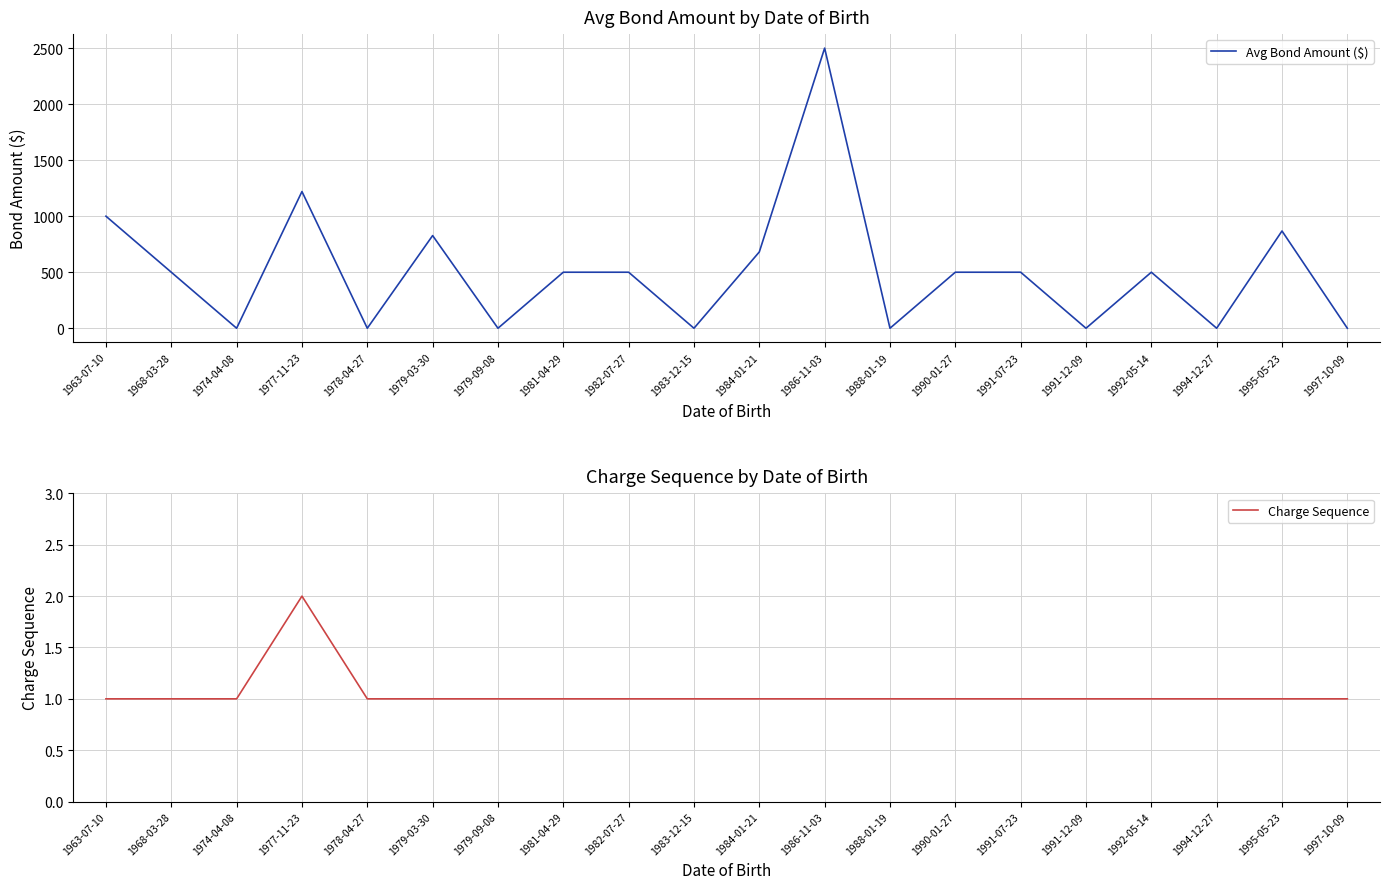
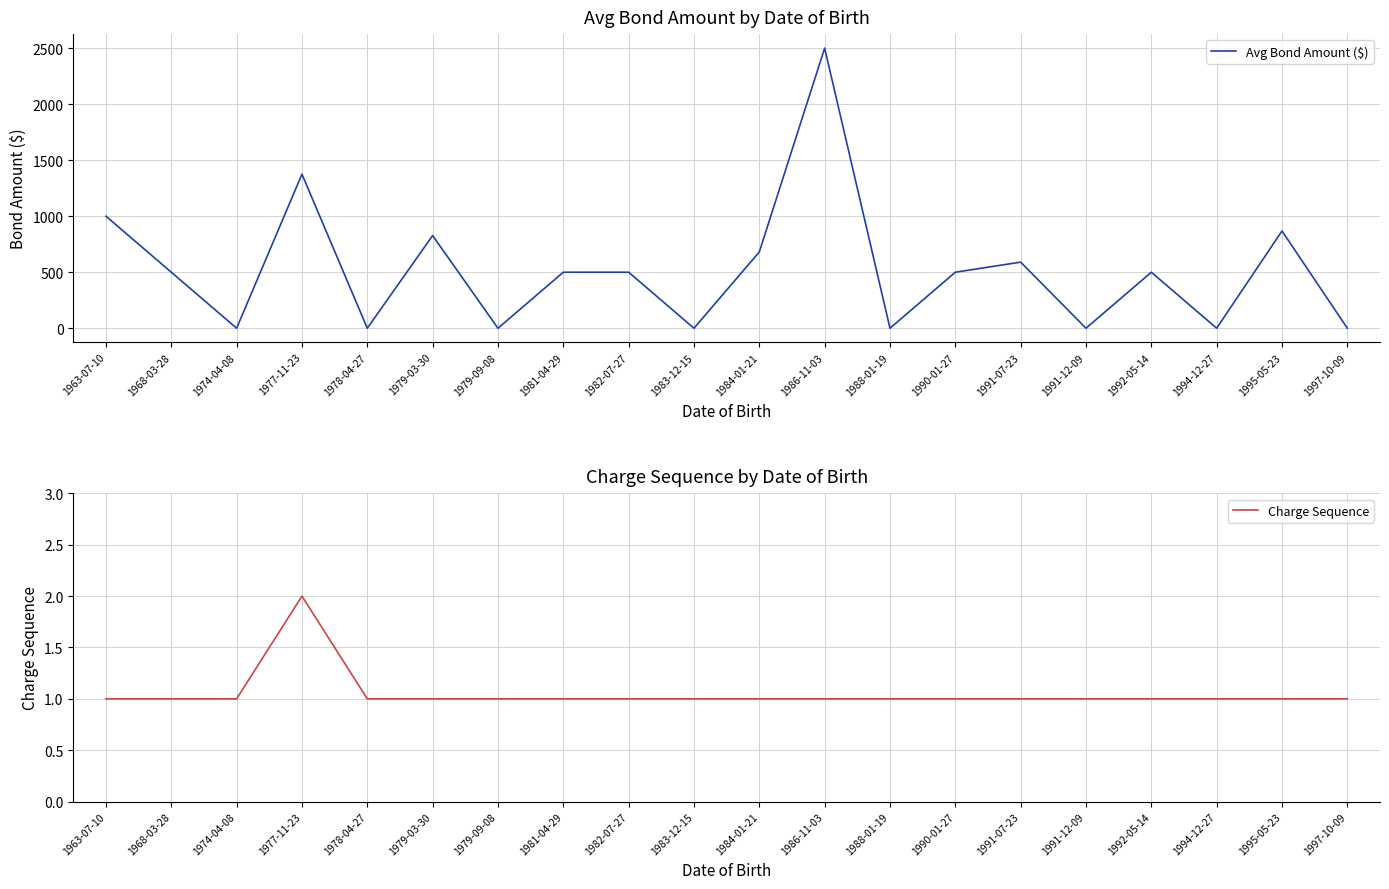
Avg Bond Amount by Date of Birth, 1977-11-23: 1220 -> 1380
Avg Bond Amount by Date of Birth, 1991-07-23: 500 -> 590
